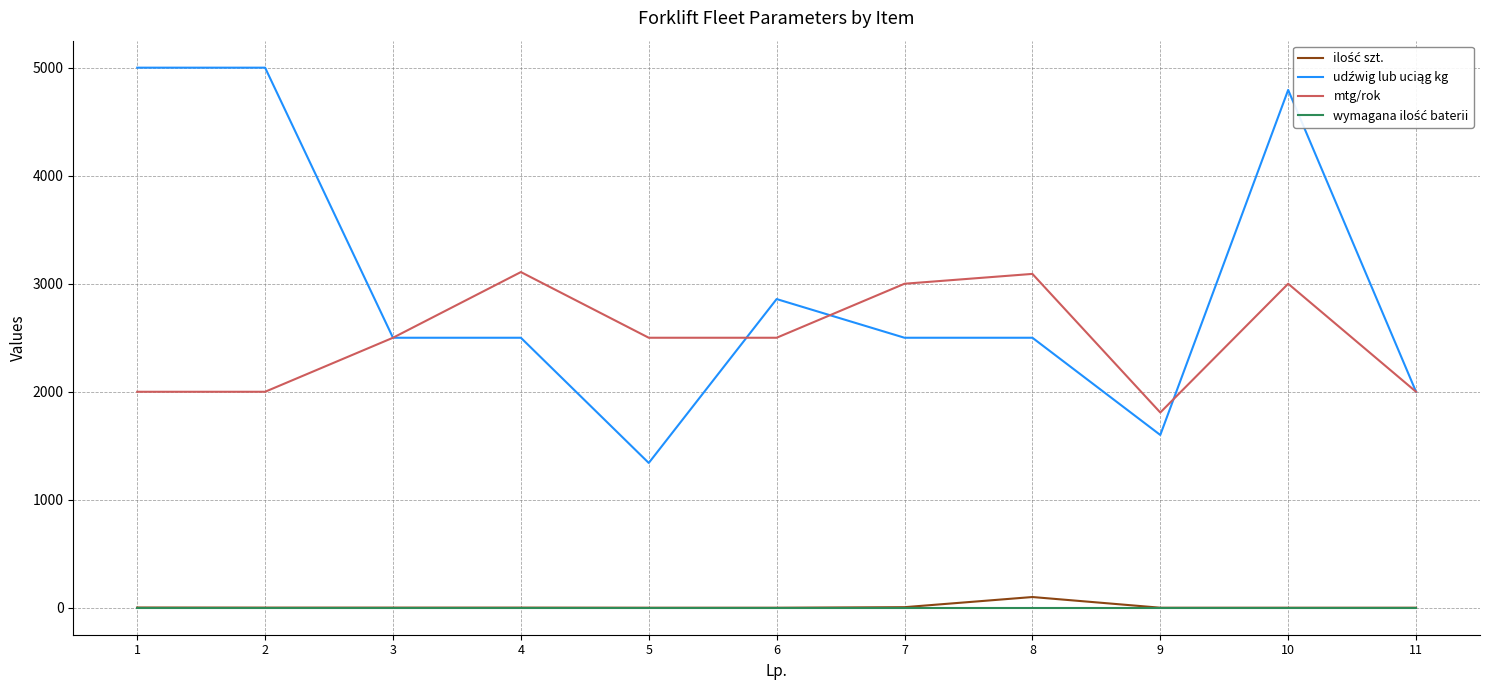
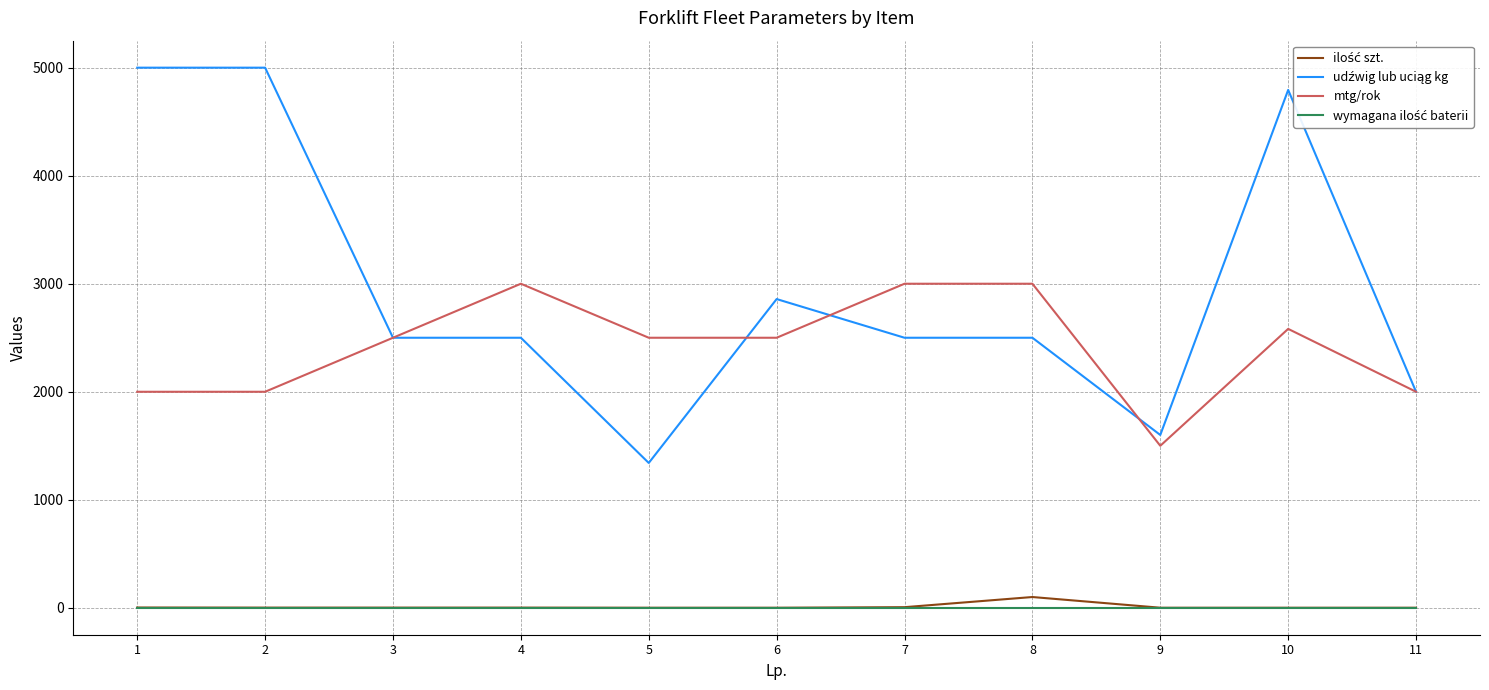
mtg/rok, 4: 3110 -> 3000
mtg/rok, 8: 3090 -> 3000
mtg/rok, 9: 1810 -> 1500
mtg/rok, 10: 3000 -> 2580
